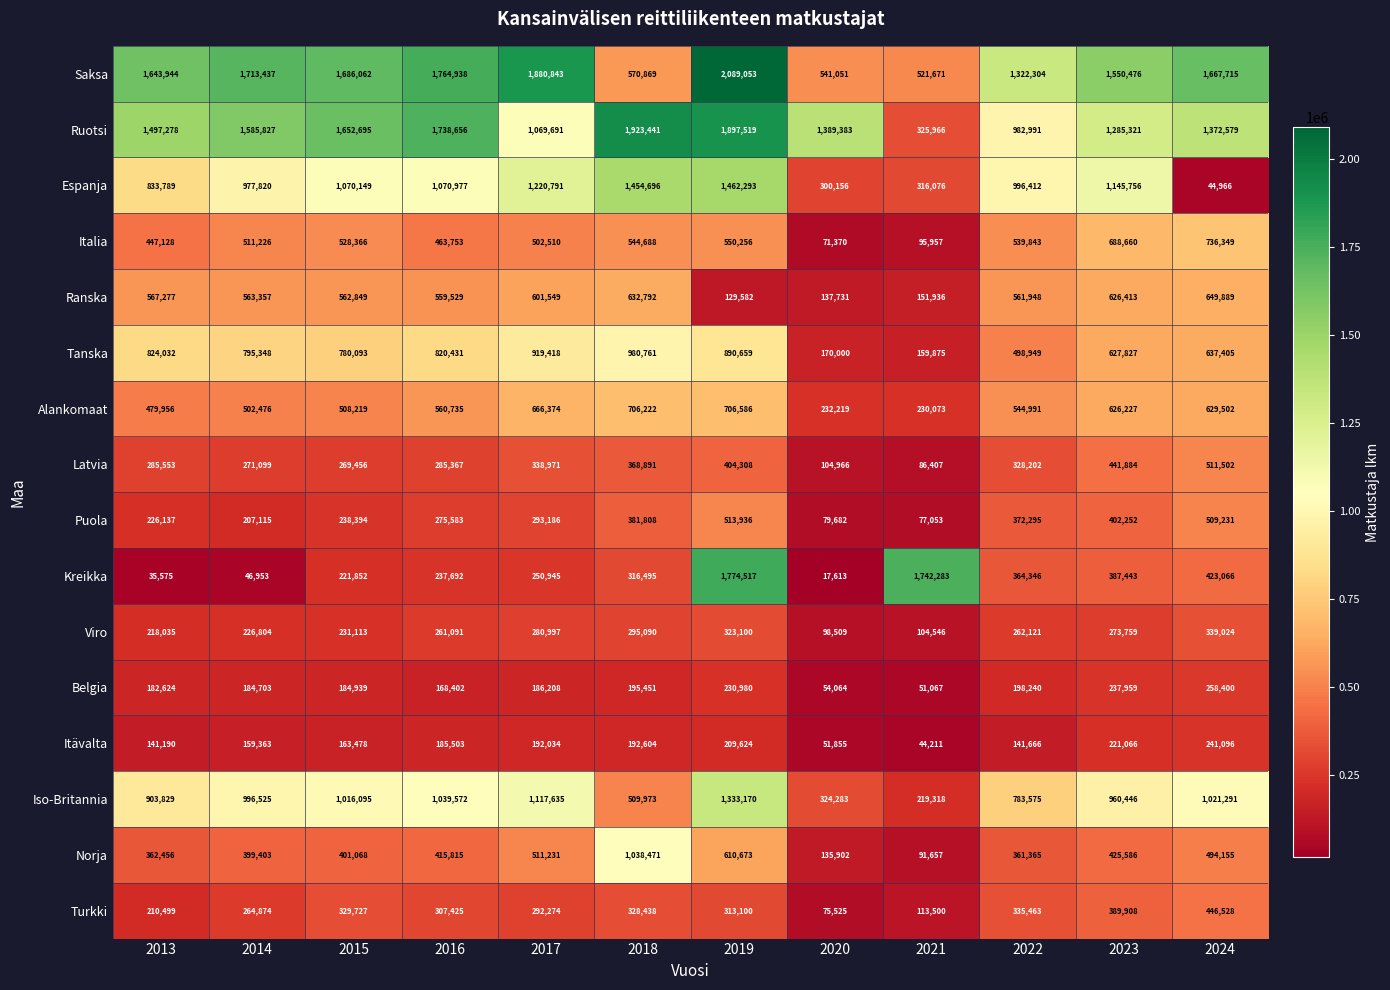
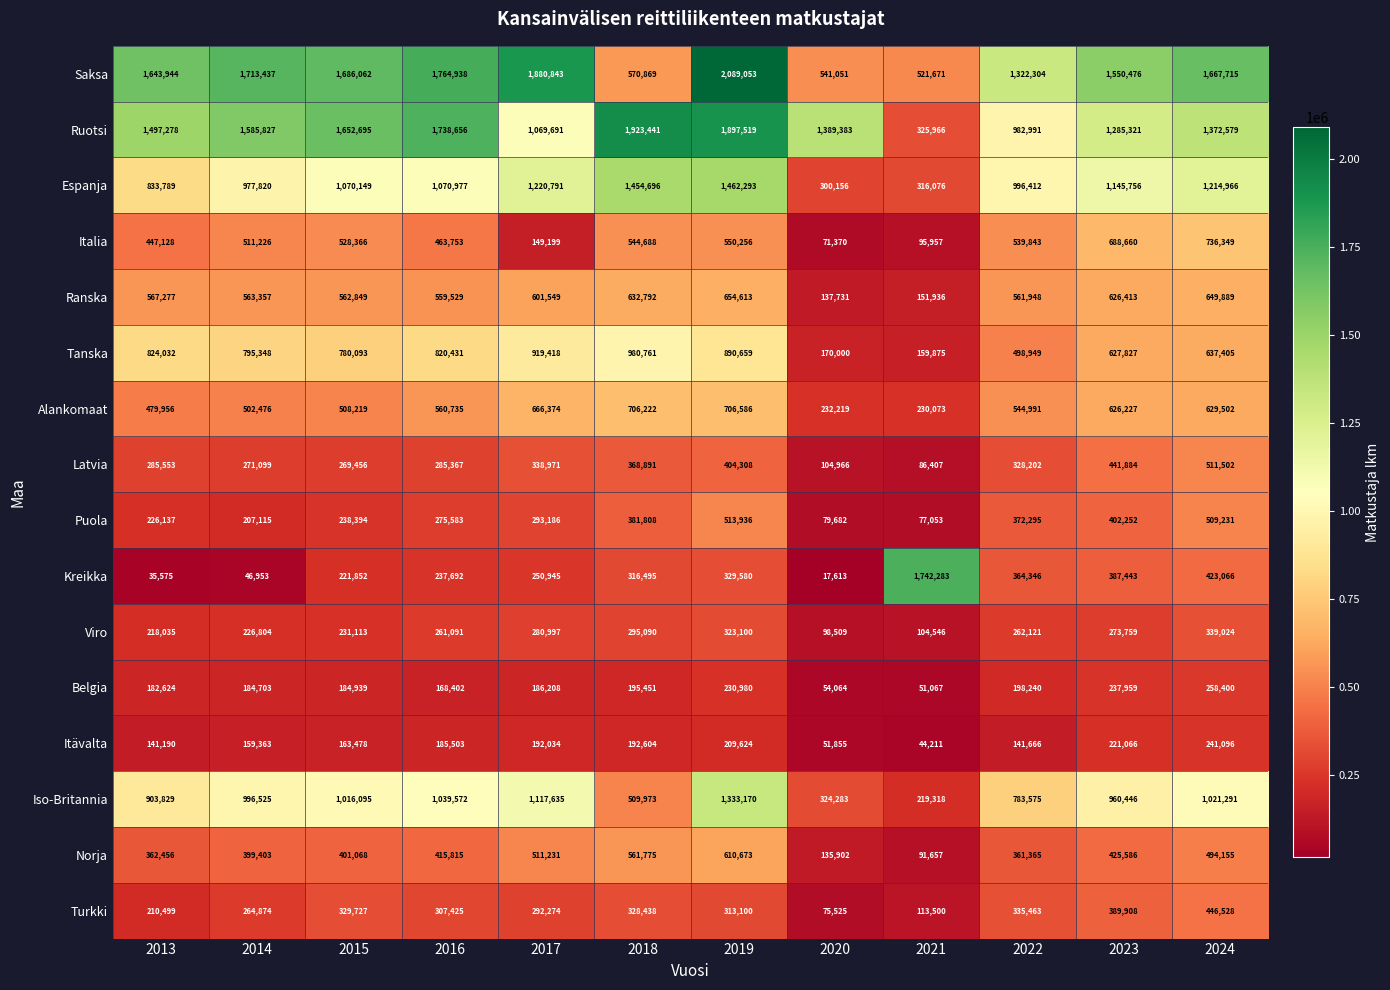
Espanja, 2024: 44,966 -> 1,214,966
Italia, 2017: 502,510 -> 149,199
Ranska, 2019: 129,582 -> 654,613
Kreikka, 2019: 1,774,517 -> 329,580
Norja, 2018: 1,038,471 -> 561,775
